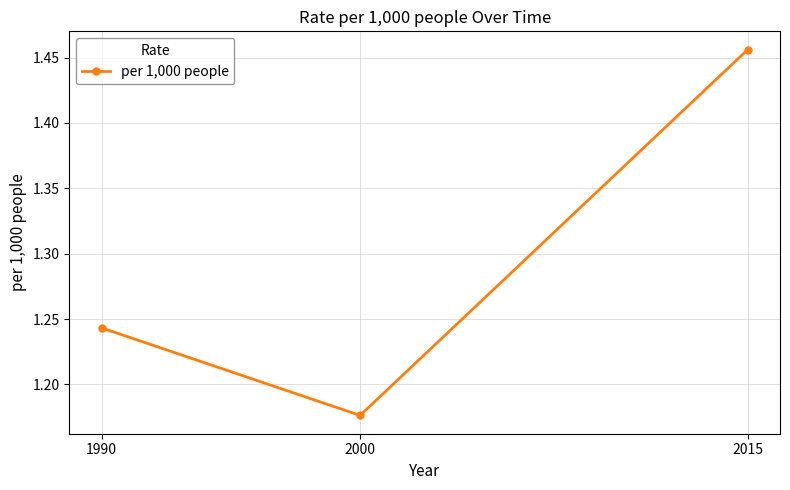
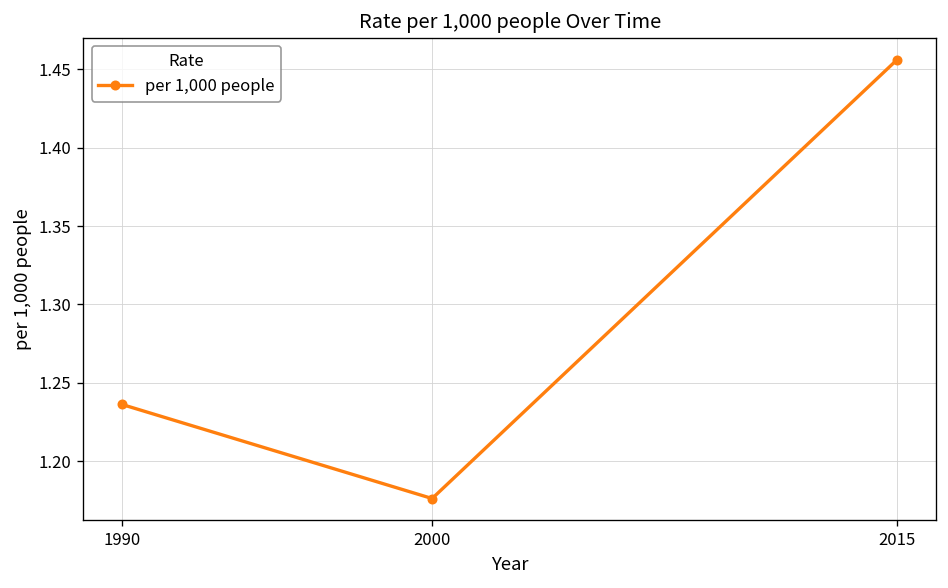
1990: 1.243 -> 1.236
